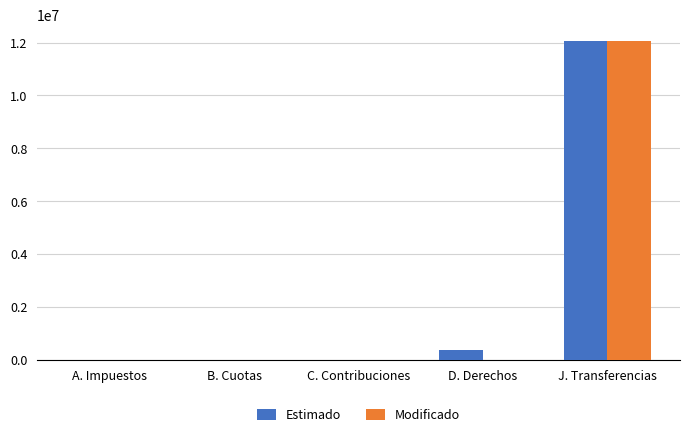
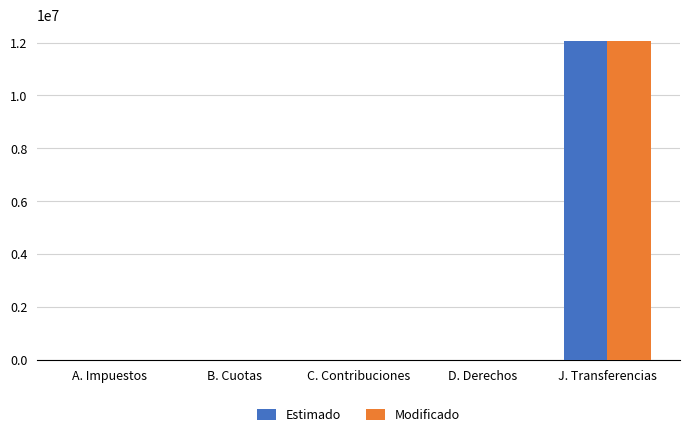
Estimado, D. Derechos: 400000 -> 0
